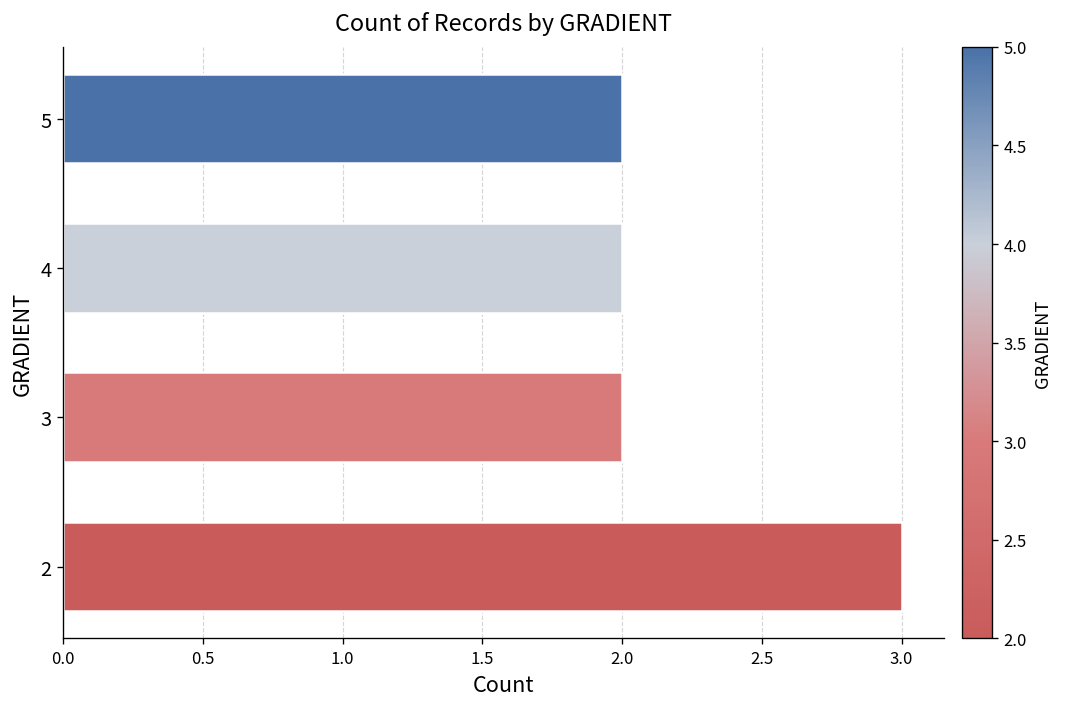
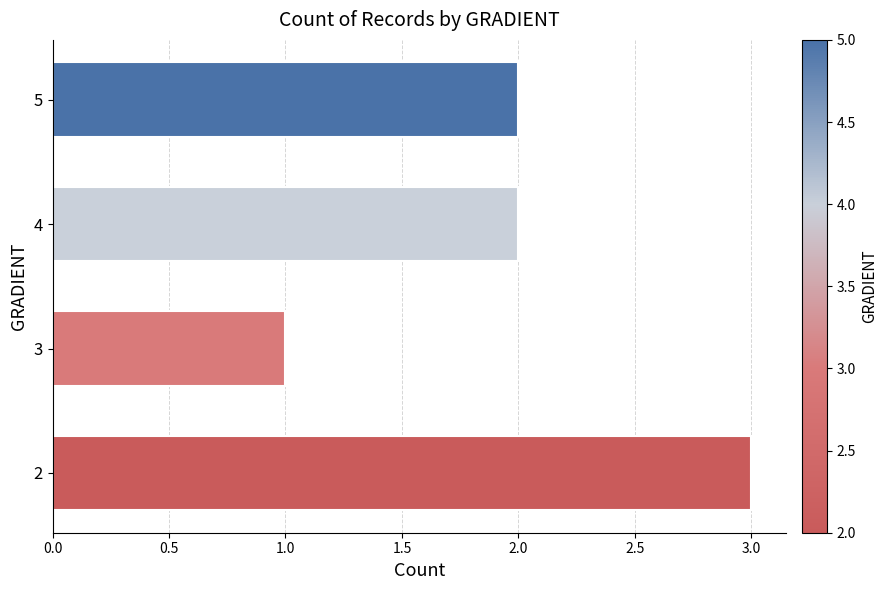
3: 2 -> 1
